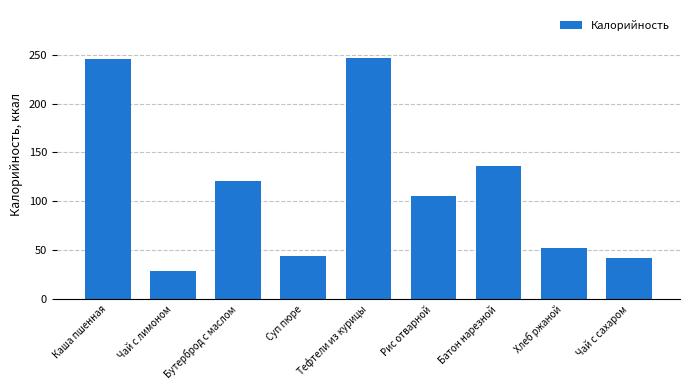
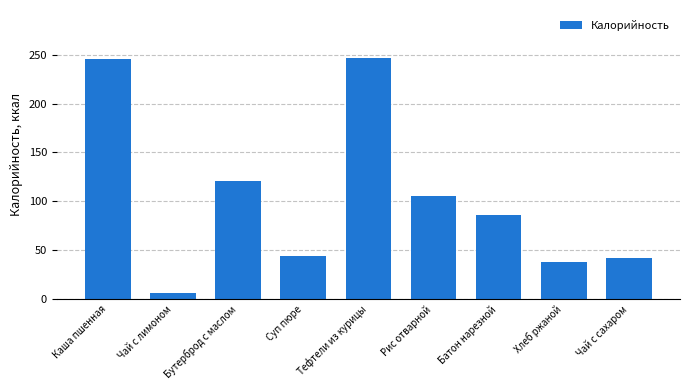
Чай с лимоном: 30 -> 10
Батон нарезной: 140 -> 90
Хлеб ржаной: 50 -> 40
